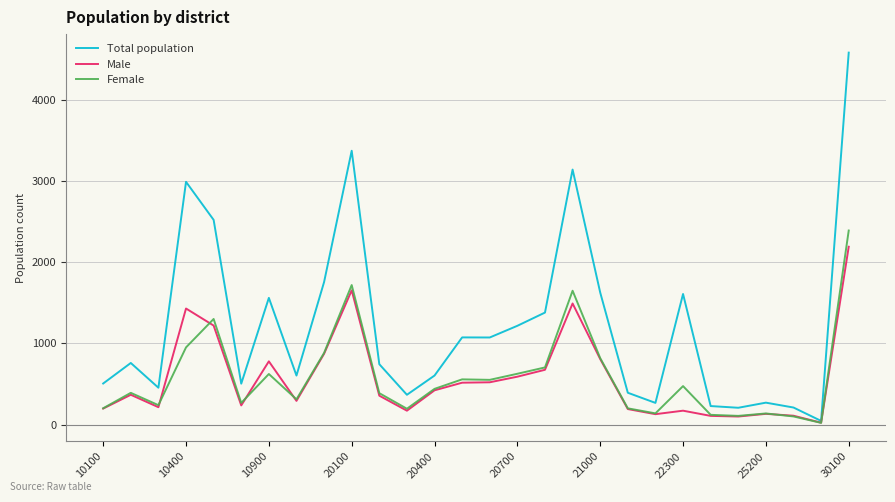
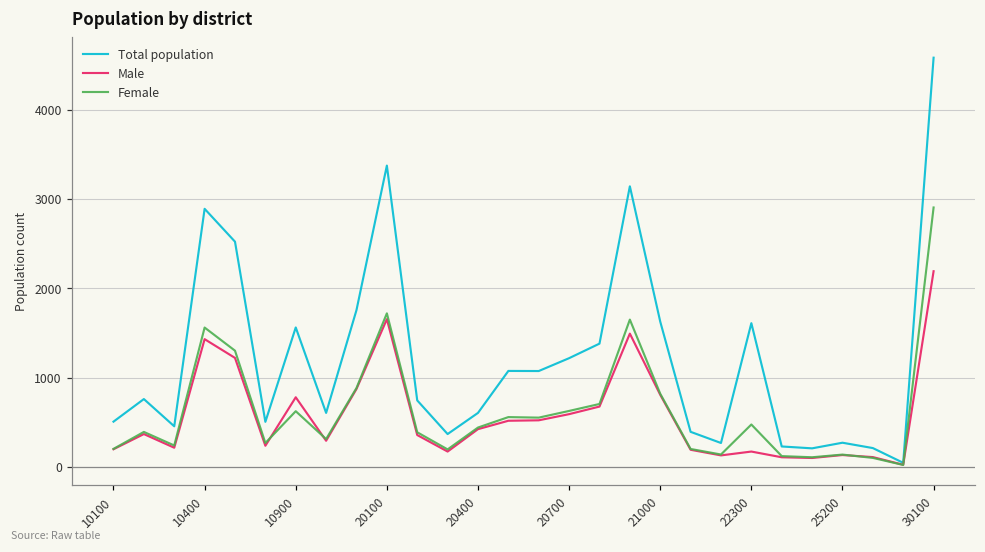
Total population, 10400: 3000 -> 2900
Female, 10400: 1000 -> 1600
Female, 30100: 2400 -> 2900
